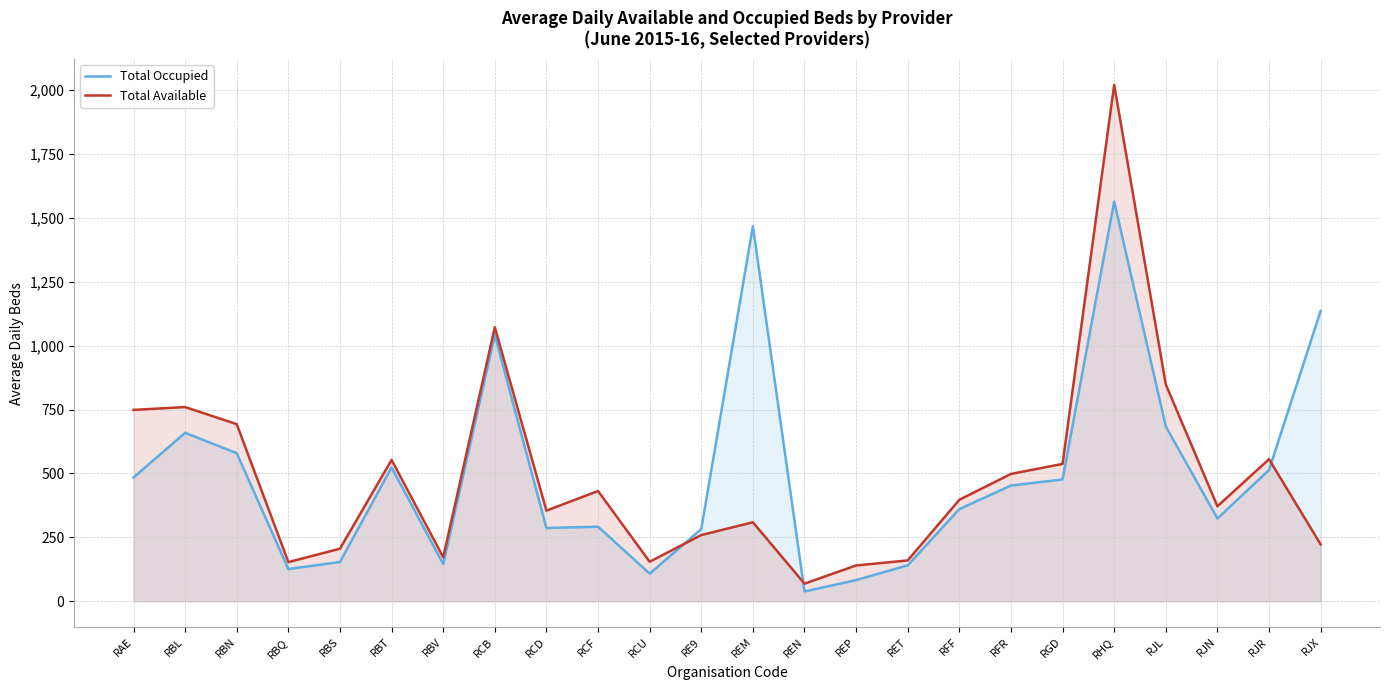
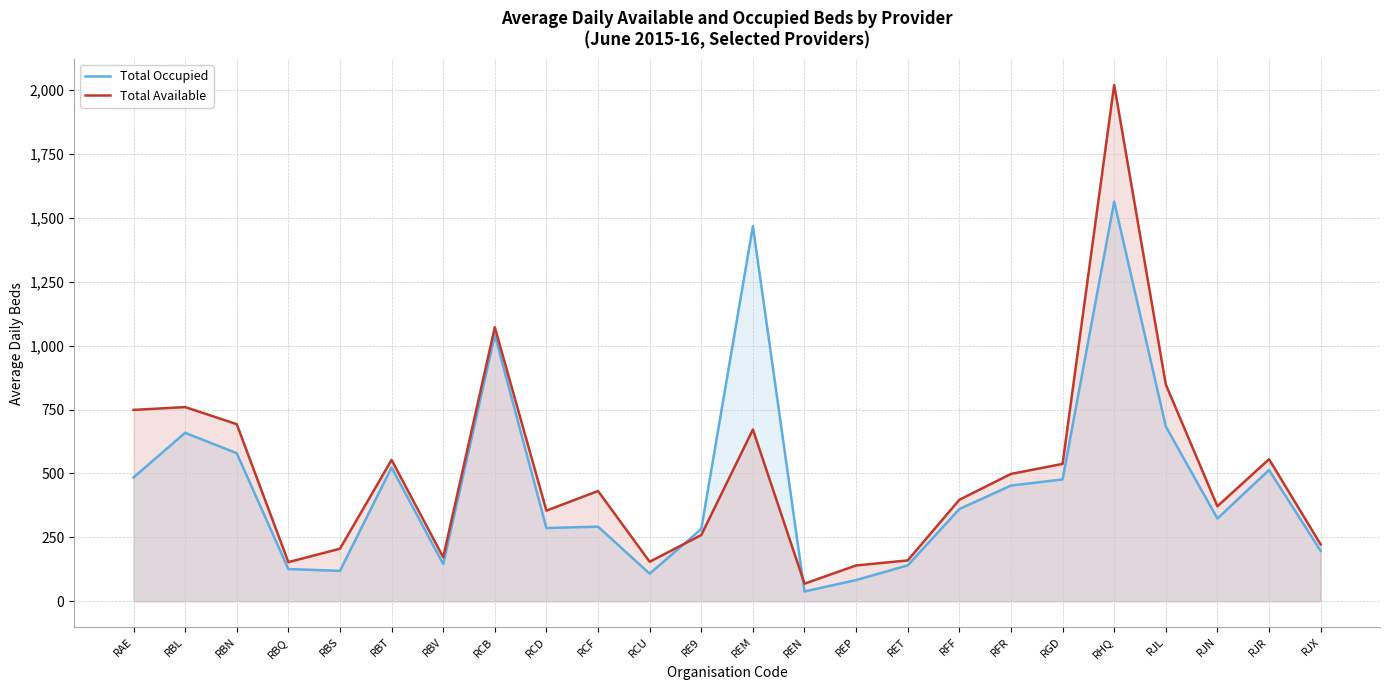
Total Occupied, RBS: 150 -> 120
Total Available, REM: 310 -> 670
Total Occupied, RJX: 1,140 -> 200
